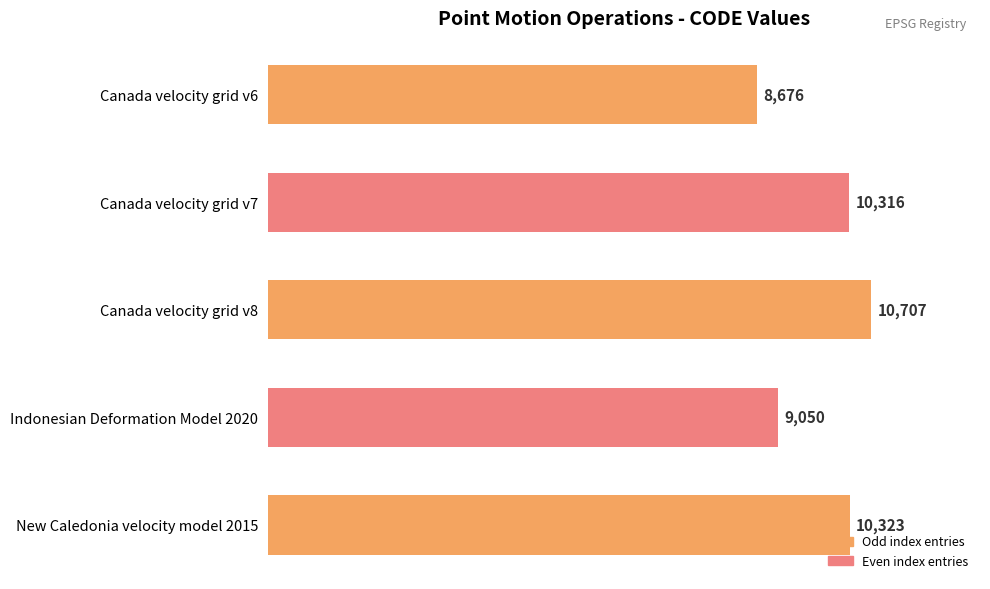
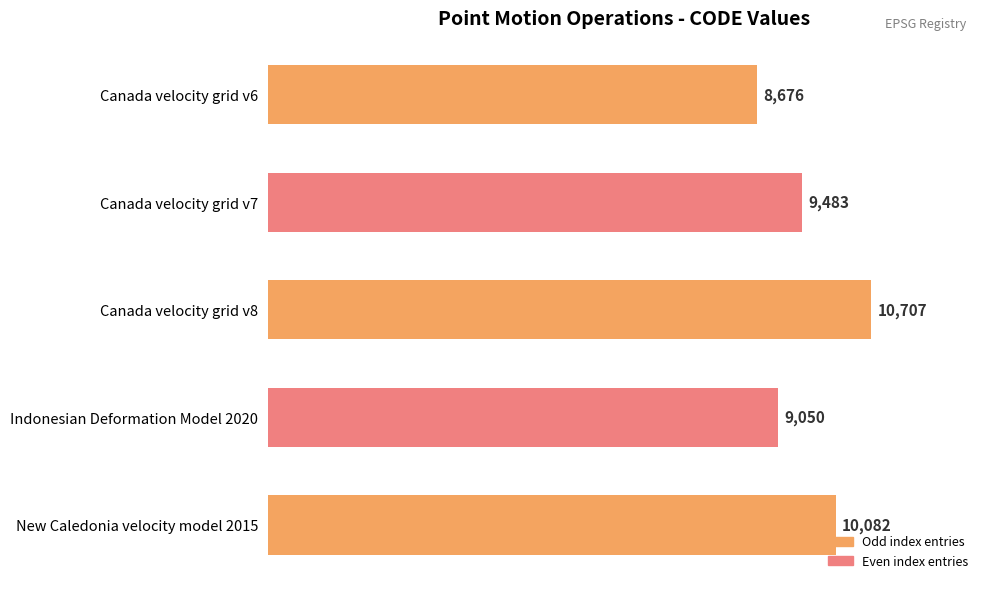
Canada velocity grid v7: 10,316 -> 9,483
New Caledonia velocity model 2015: 10,323 -> 10,082
